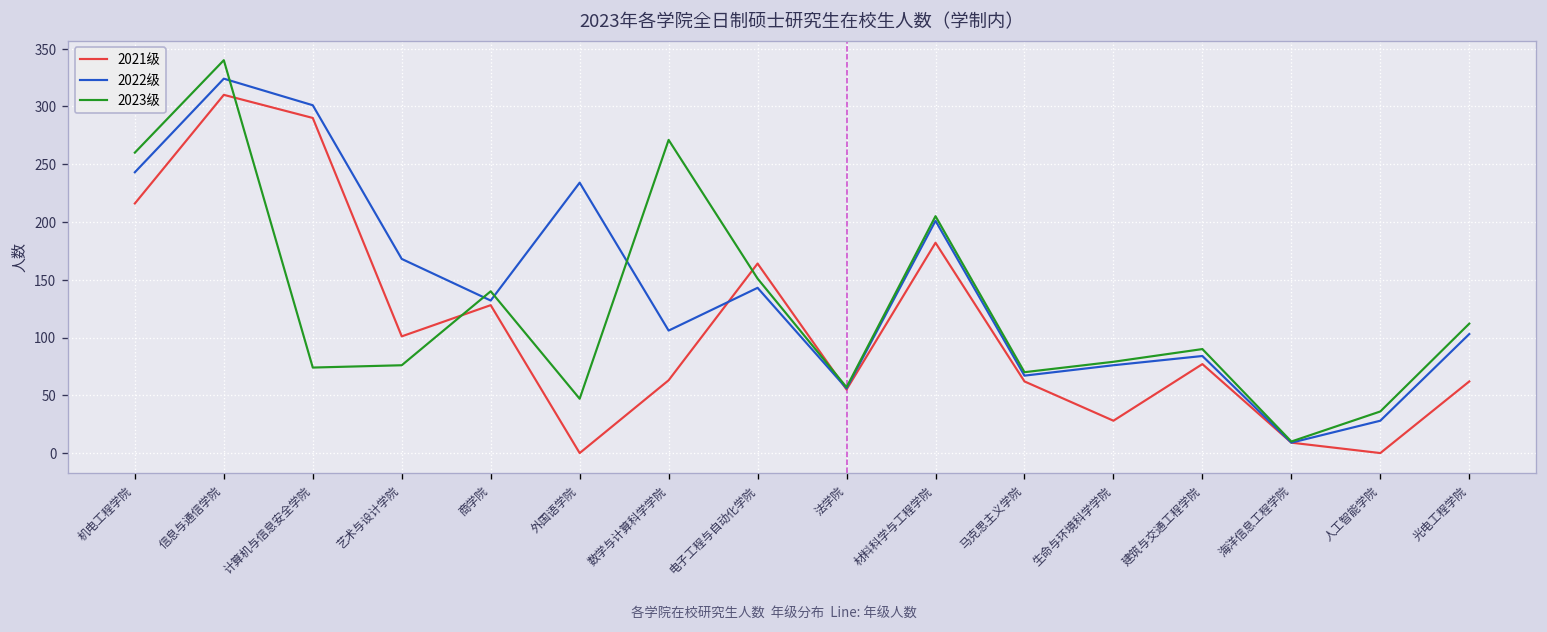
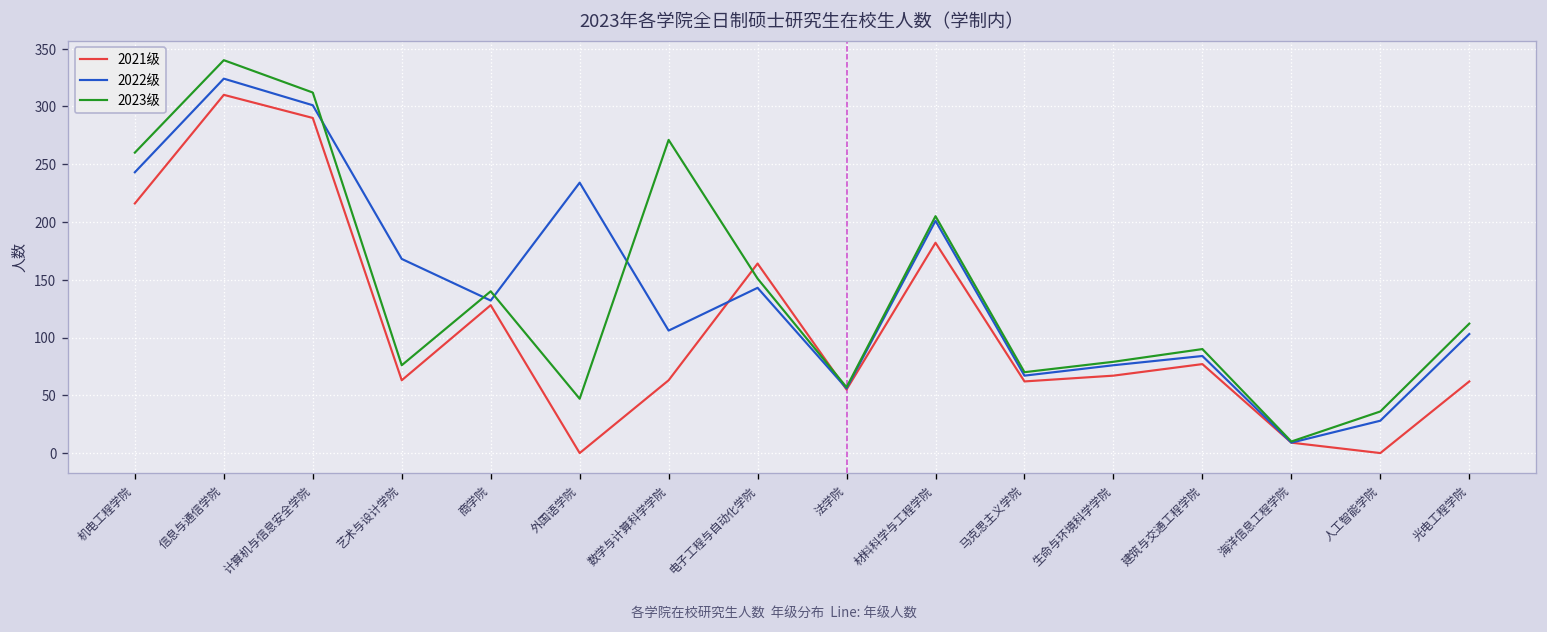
2023级, 计算机与信息安全学院: 70 -> 310
2021级, 艺术与设计学院: 100 -> 60
2021级, 生命与环境科学学院: 30 -> 70
